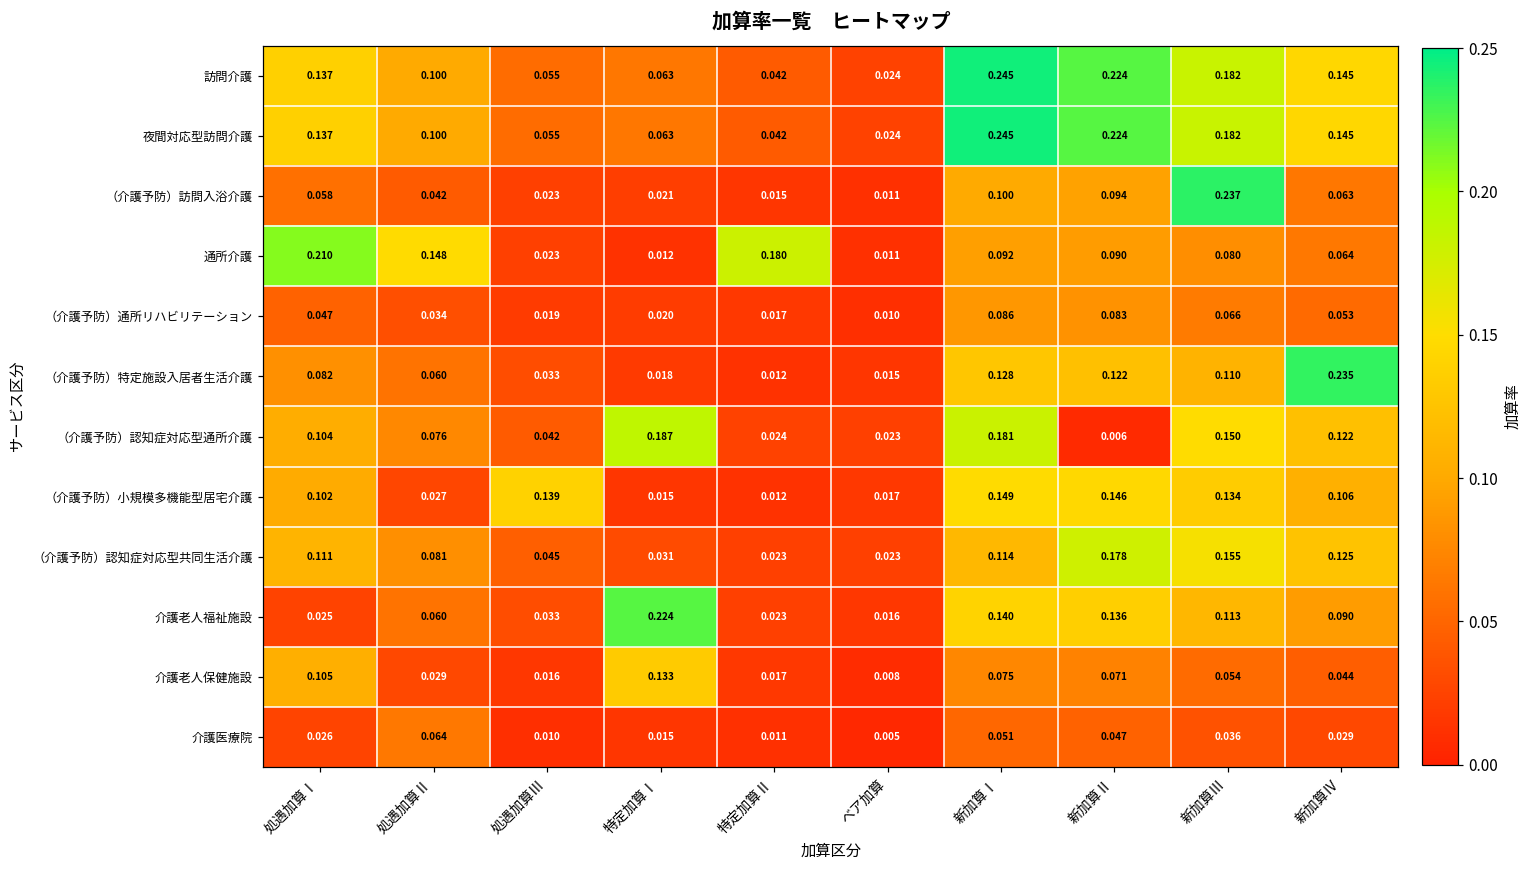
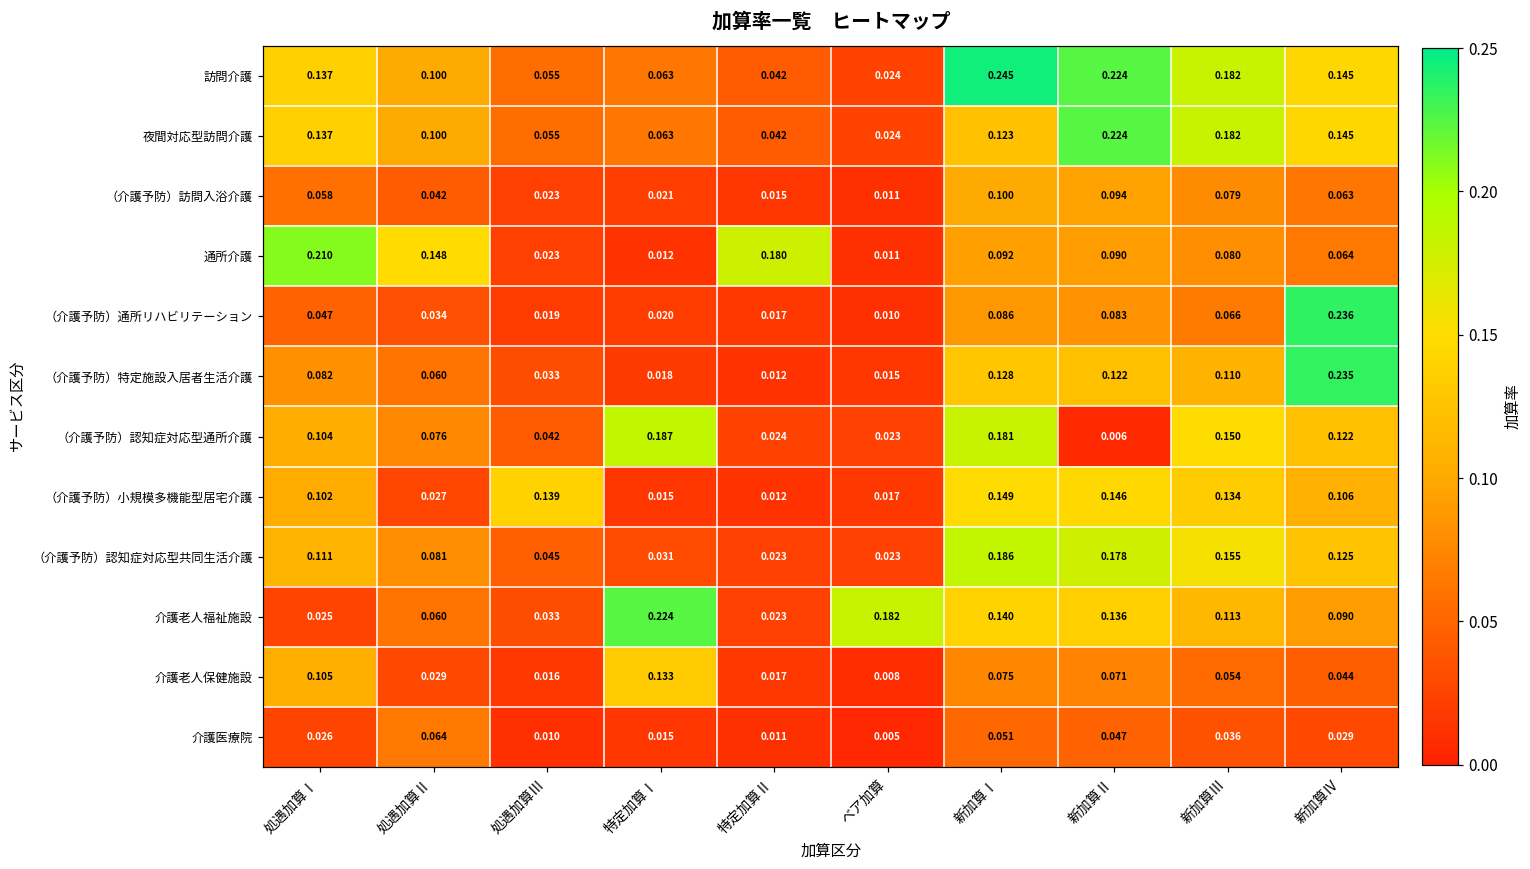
夜間対応型訪問介護, 新加算Ⅰ: 0.245 -> 0.123
（介護予防）訪問入浴介護, 新加算Ⅲ: 0.237 -> 0.079
（介護予防）通所リハビリテーション, 新加算Ⅳ: 0.053 -> 0.236
（介護予防）認知症対応型共同生活介護, 新加算Ⅰ: 0.114 -> 0.186
介護老人福祉施設, ベア加算: 0.016 -> 0.182
